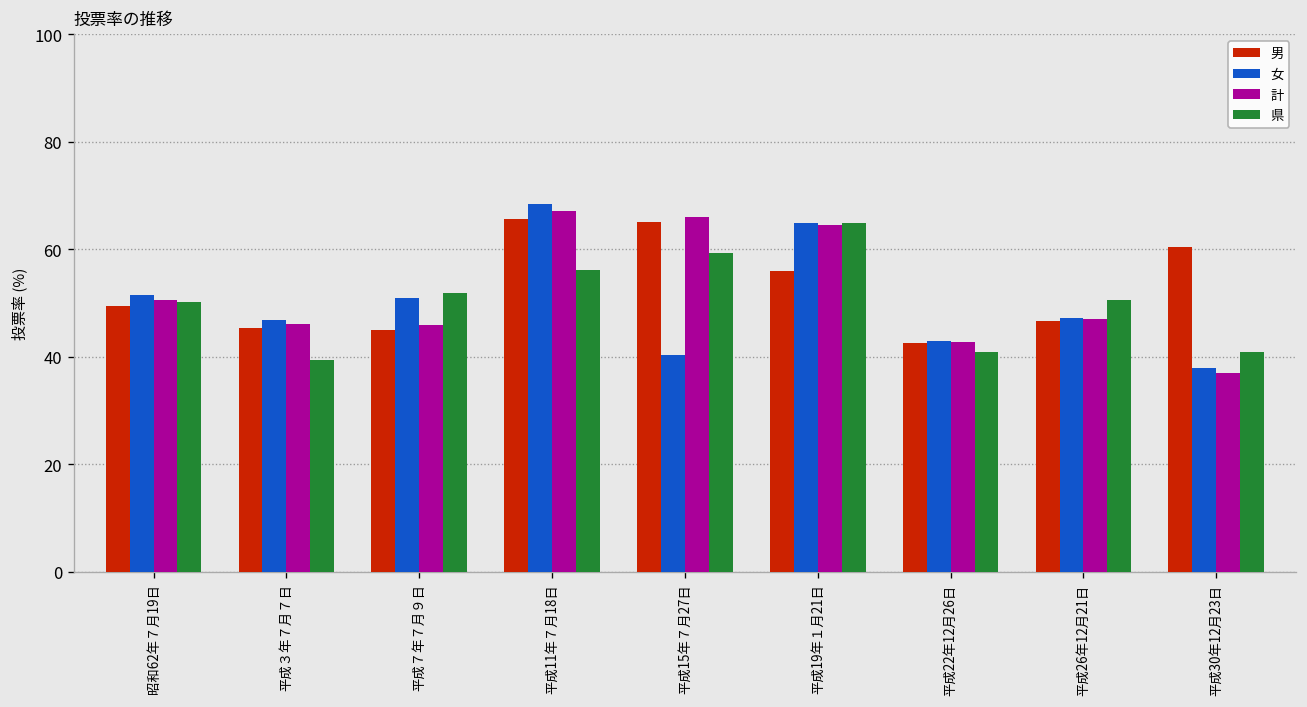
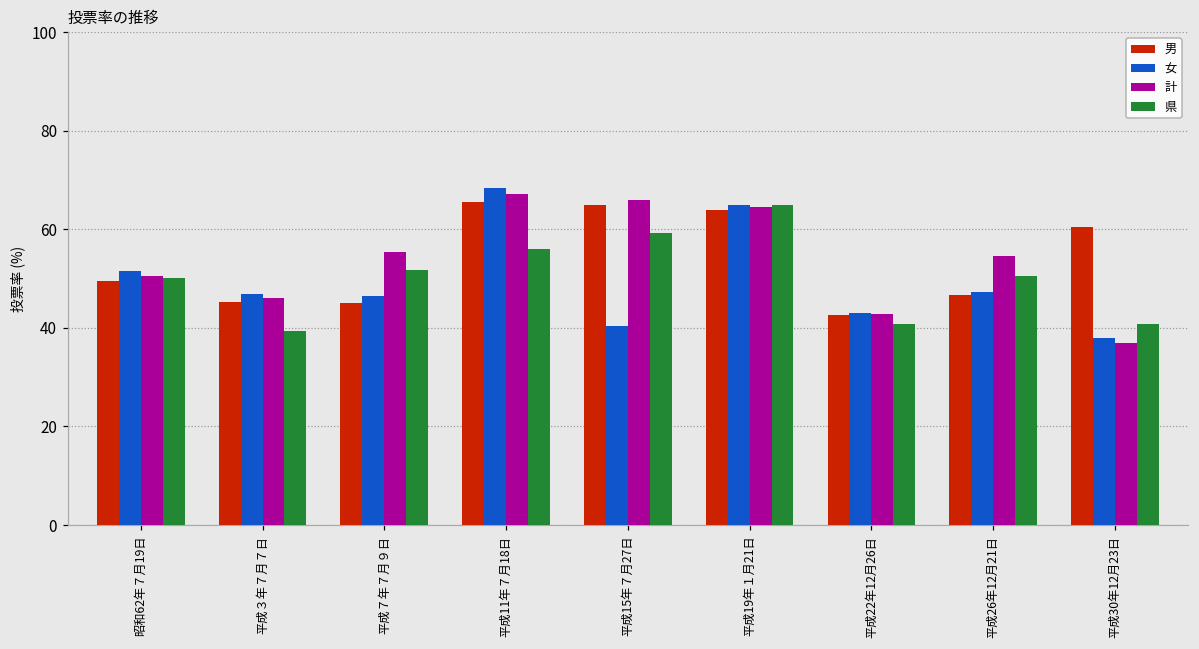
女, 平成７年７月９日: 51 -> 47
計, 平成７年７月９日: 46 -> 55
男, 平成19年１月21日: 56 -> 64
計, 平成26年12月21日: 47 -> 55
